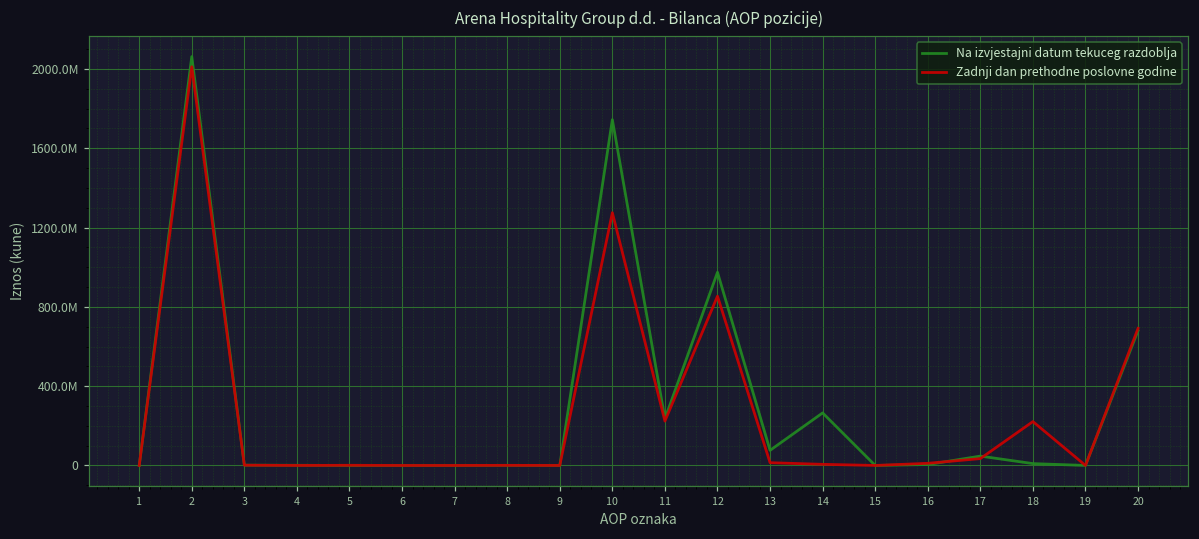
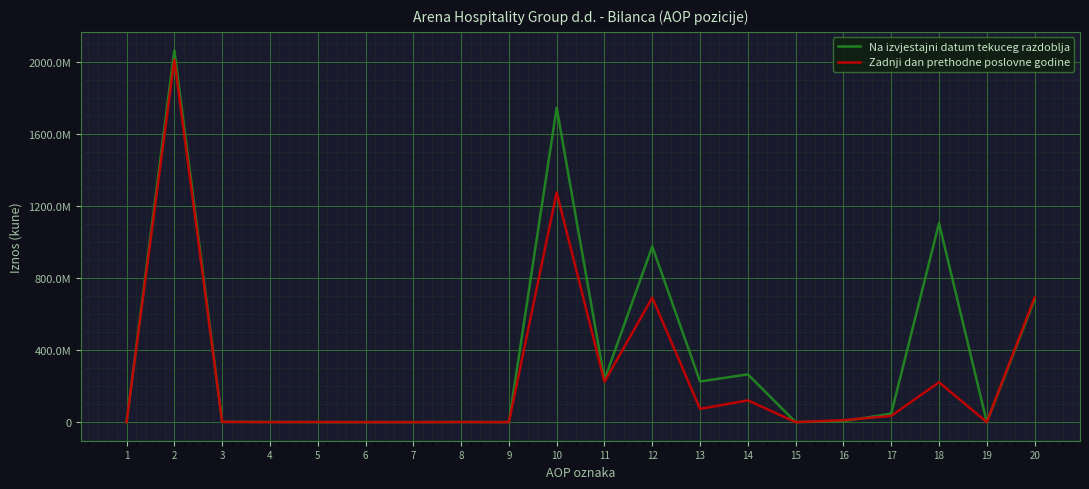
Zadnji dan prethodne poslovne godine, 12: 850000000 -> 690000000
Na izvjestajni datum tekuceg razdoblja, 13: 80000000 -> 230000000
Zadnji dan prethodne poslovne godine, 13: 10000000 -> 70000000
Zadnji dan prethodne poslovne godine, 14: 10000000 -> 120000000
Na izvjestajni datum tekuceg razdoblja, 18: 10000000 -> 1100000000
